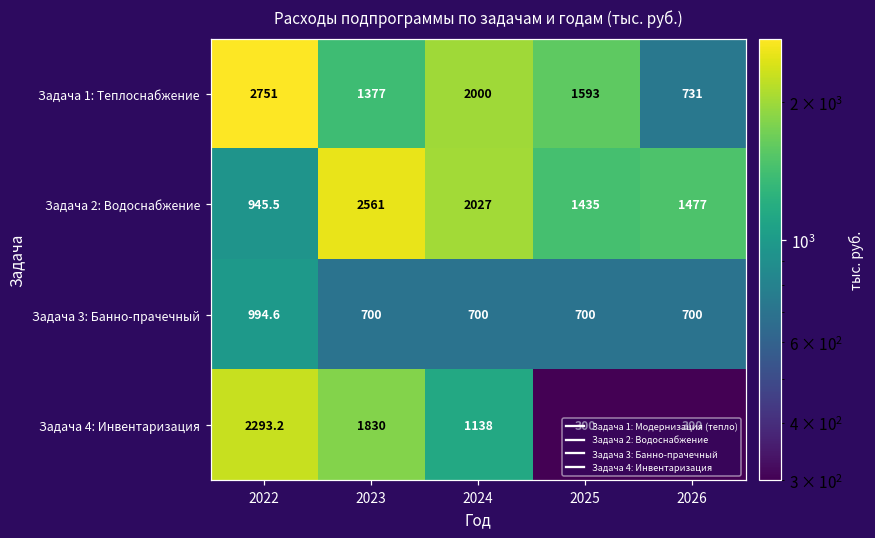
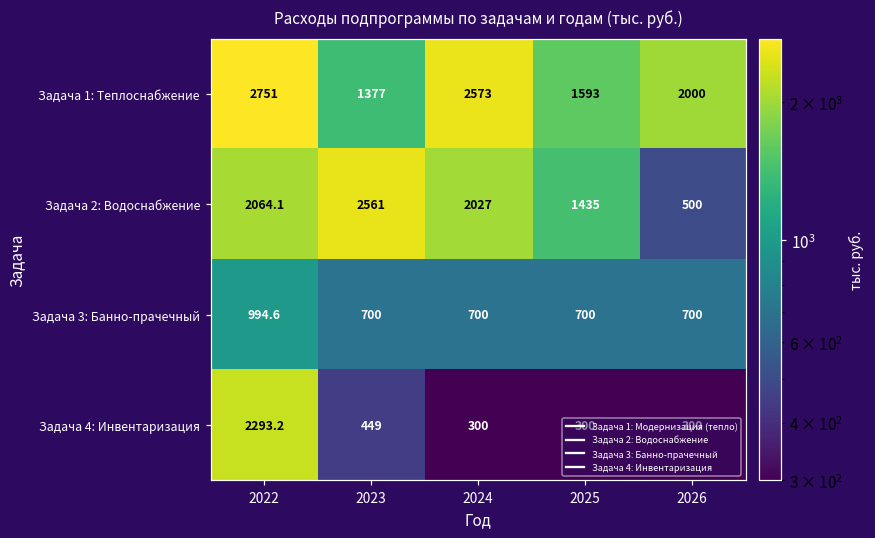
Задача 1: Теплоснабжение, 2024: 2000 -> 2573
Задача 1: Теплоснабжение, 2026: 731 -> 2000
Задача 2: Водоснабжение, 2022: 945.5 -> 2064.1
Задача 2: Водоснабжение, 2026: 1477 -> 500
Задача 4: Инвентаризация, 2023: 1830 -> 449
Задача 4: Инвентаризация, 2024: 1138 -> 300
